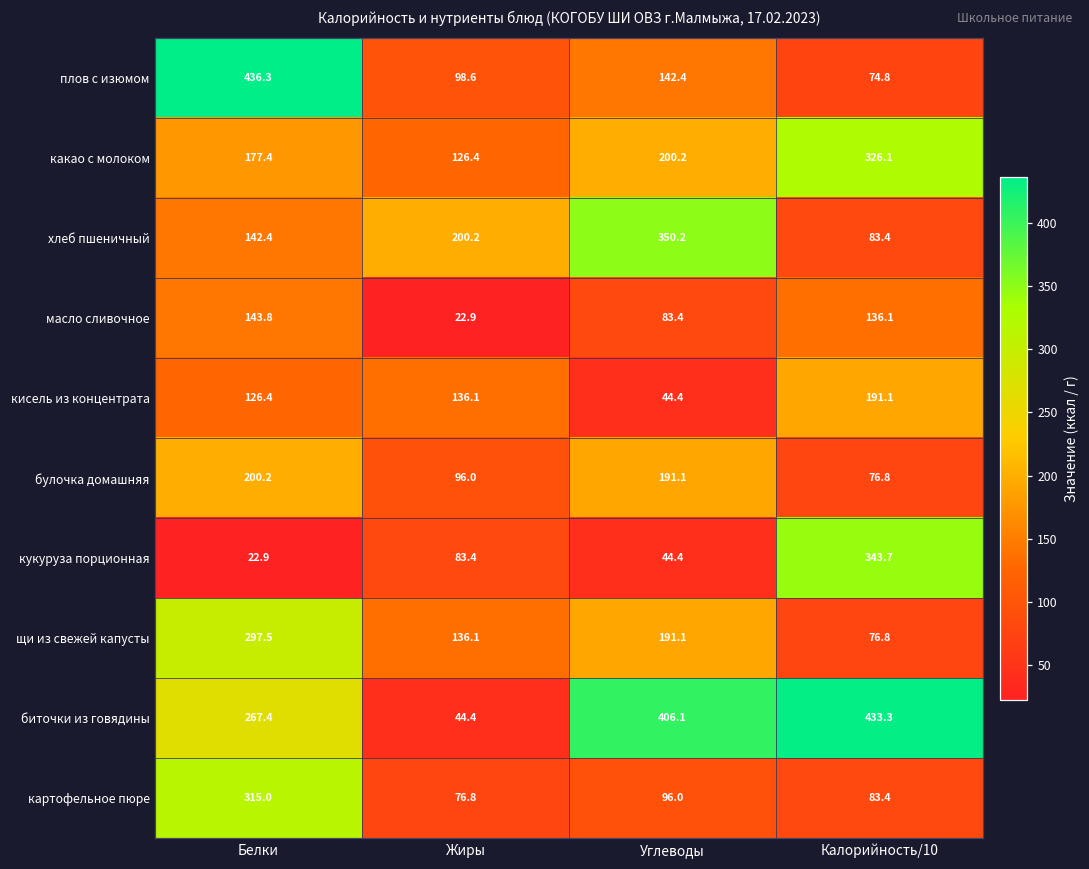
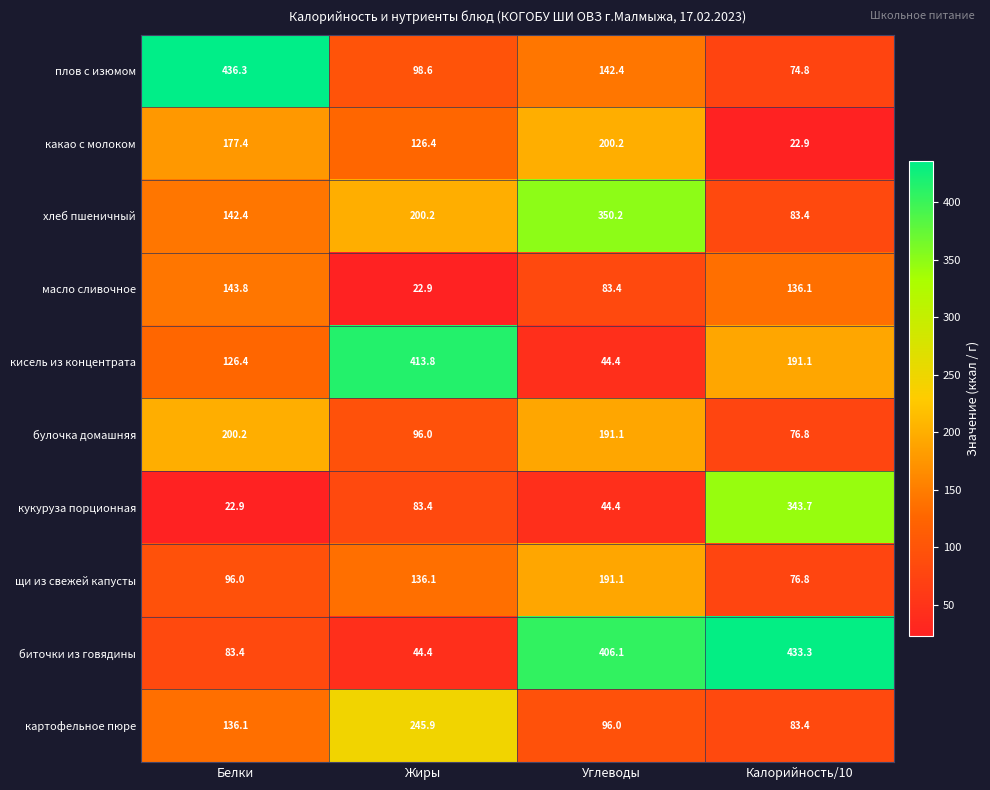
какао с молоком, Калорийность/10: 326.1 -> 22.9
кисель из концентрата, Жиры: 136.1 -> 413.8
щи из свежей капусты, Белки: 297.5 -> 96.0
биточки из говядины, Белки: 267.4 -> 83.4
картофельное пюре, Белки: 315.0 -> 136.1
картофельное пюре, Жиры: 76.8 -> 245.9
